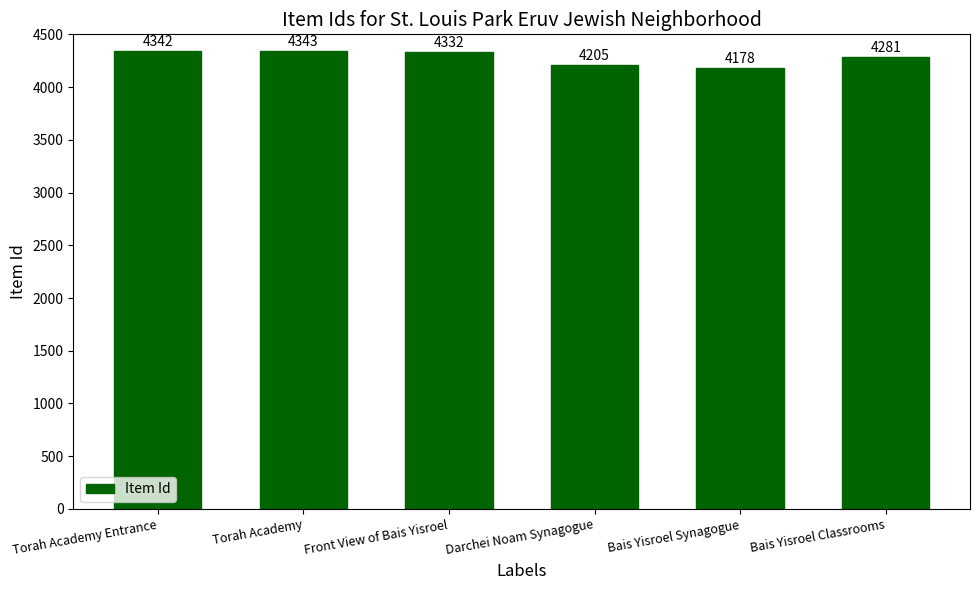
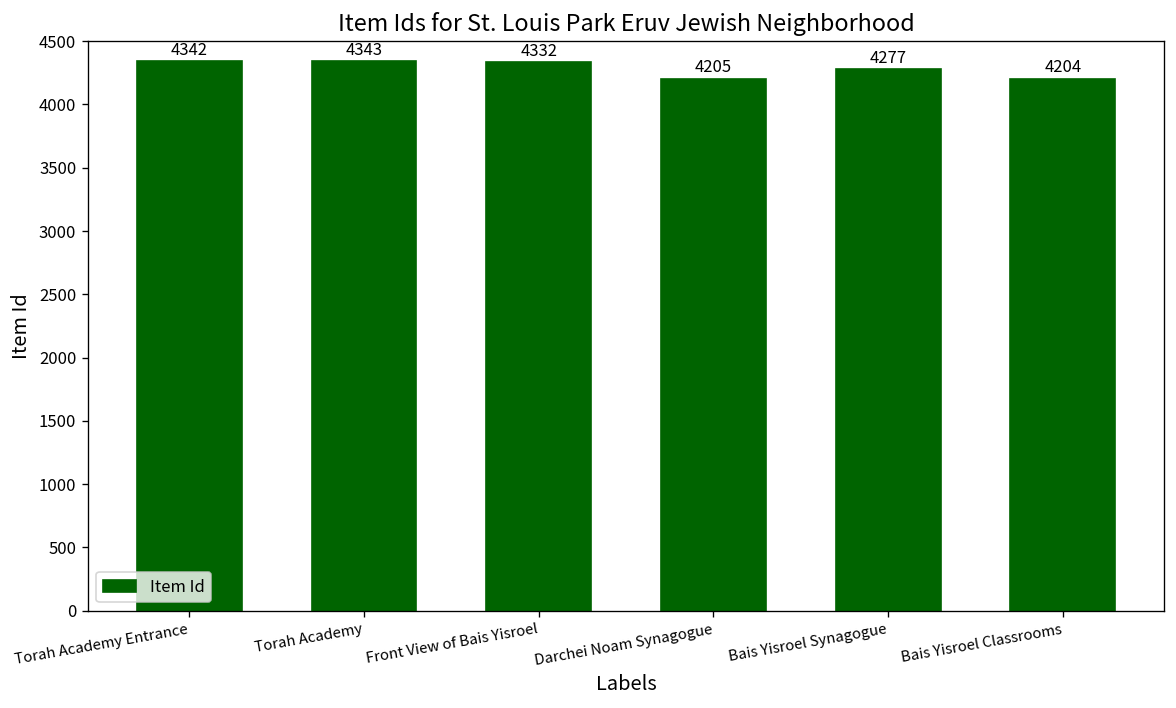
Bais Yisroel Synagogue: 4178 -> 4277
Bais Yisroel Classrooms: 4281 -> 4204
